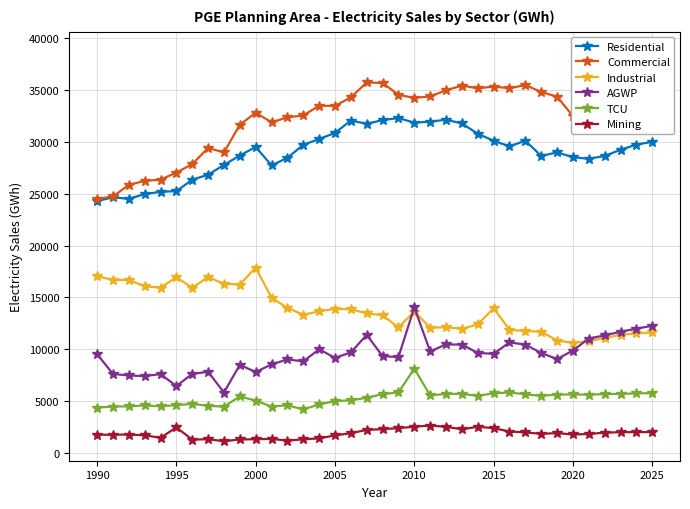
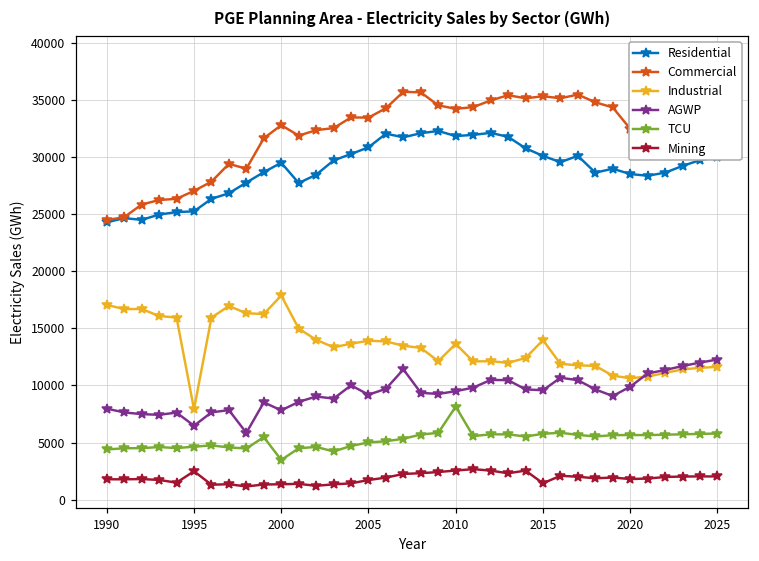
AGWP, 1990: 9500 -> 8000
Industrial, 1995: 16900 -> 7900
TCU, 2000: 5100 -> 3500
AGWP, 2010: 14000 -> 9500
Mining, 2015: 2400 -> 1400
